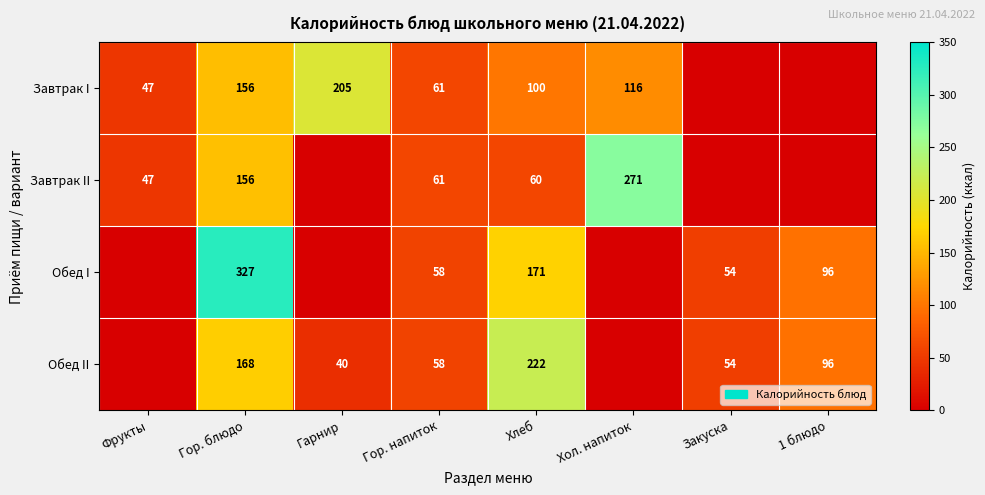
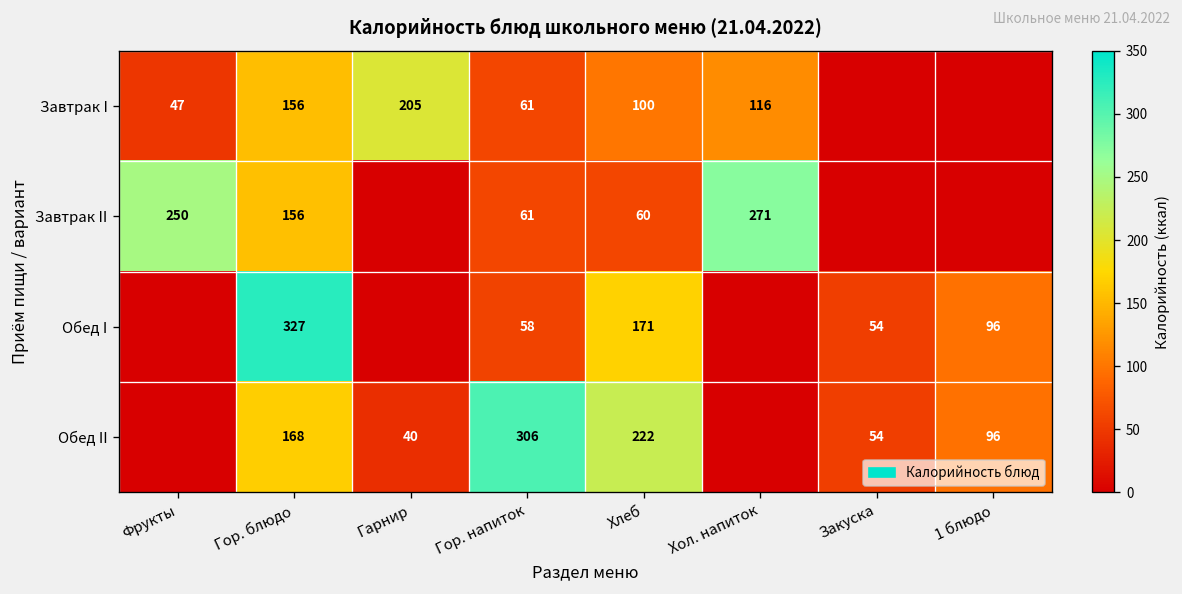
Завтрак II, Фрукты: 47 -> 250
Обед II, Гор. напиток: 58 -> 306
